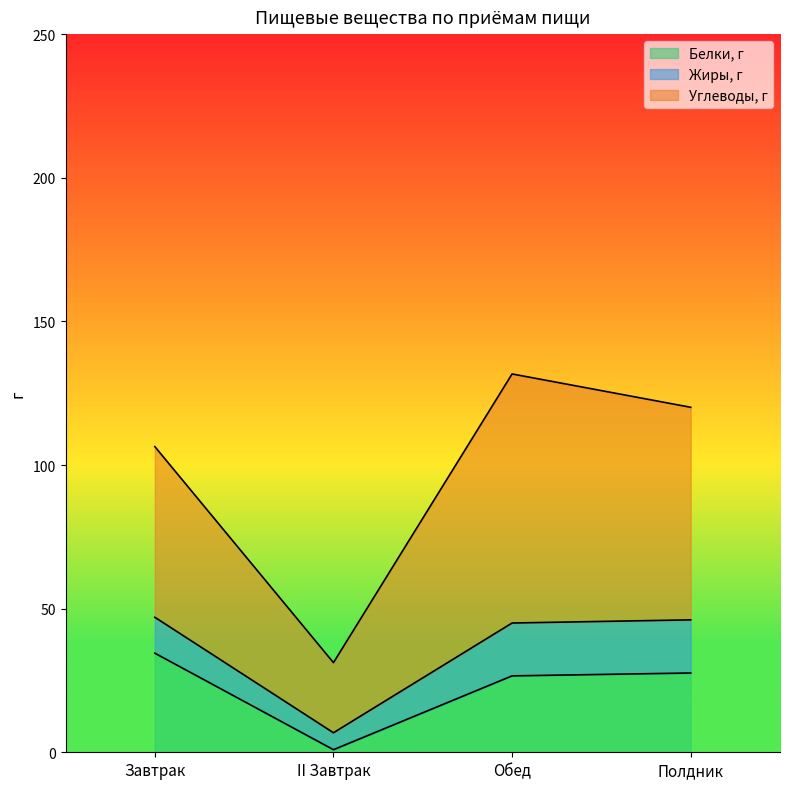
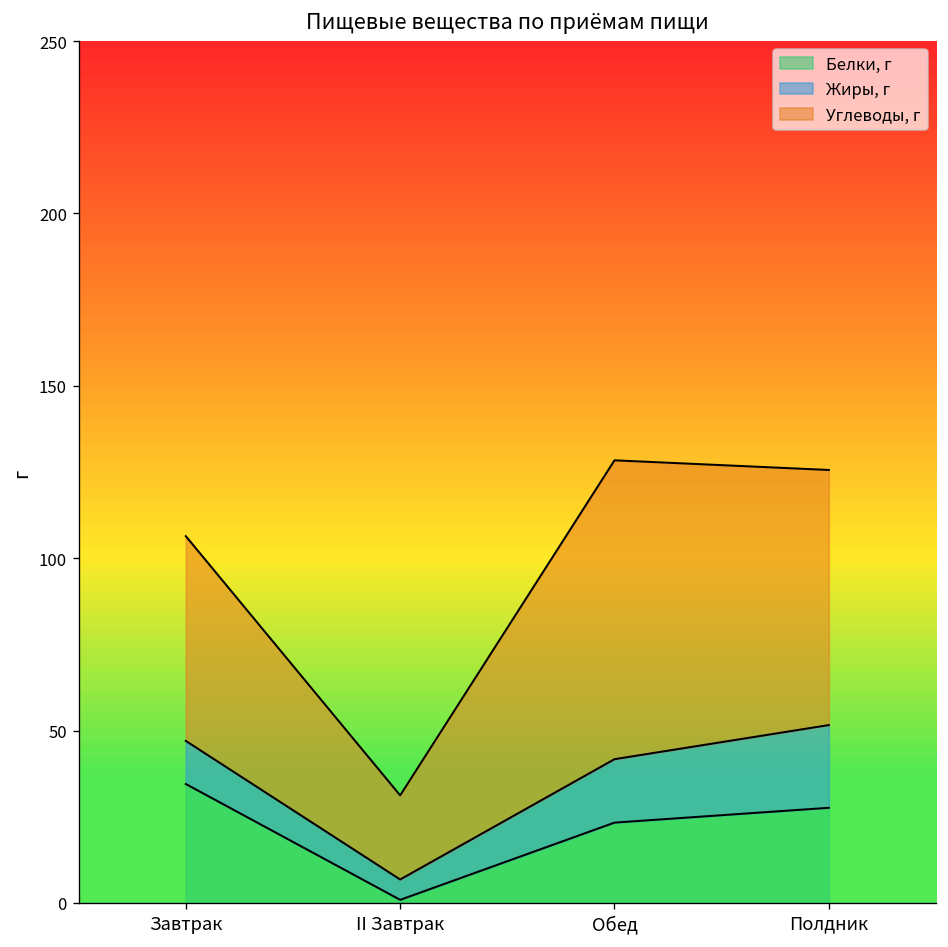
Белки, г, Обед: 27 -> 23
Жиры, г, Полдник: 19 -> 24
